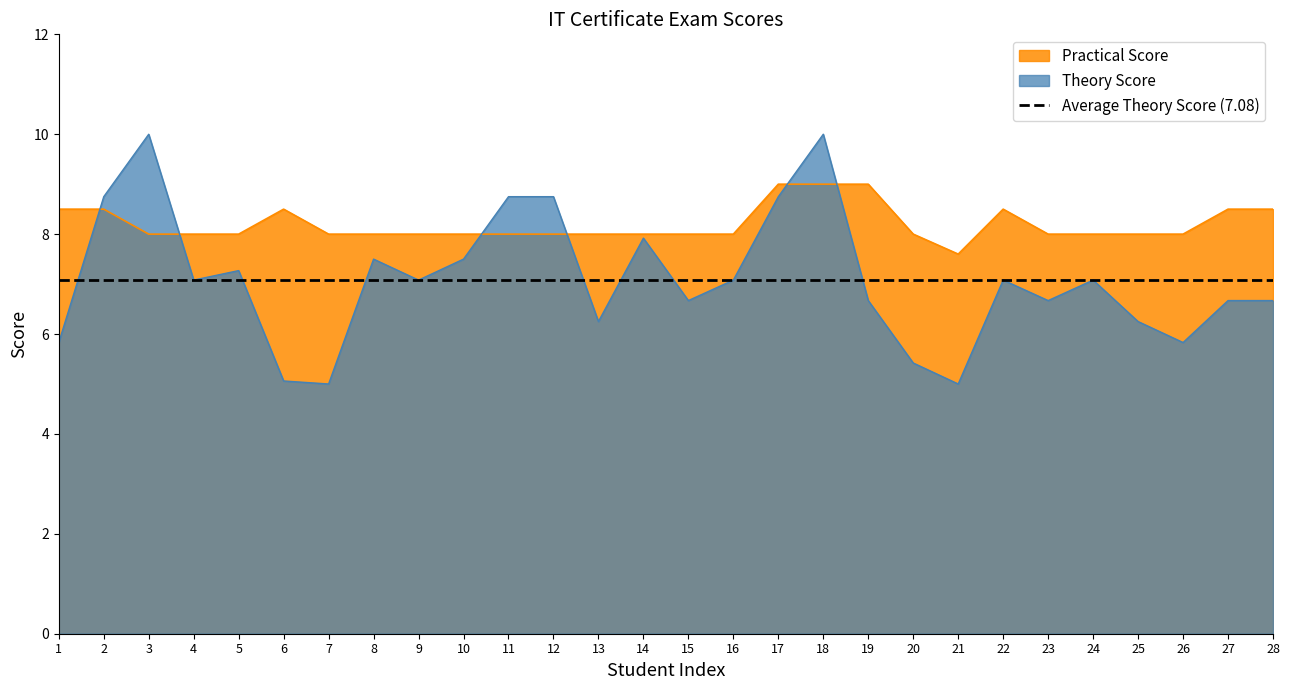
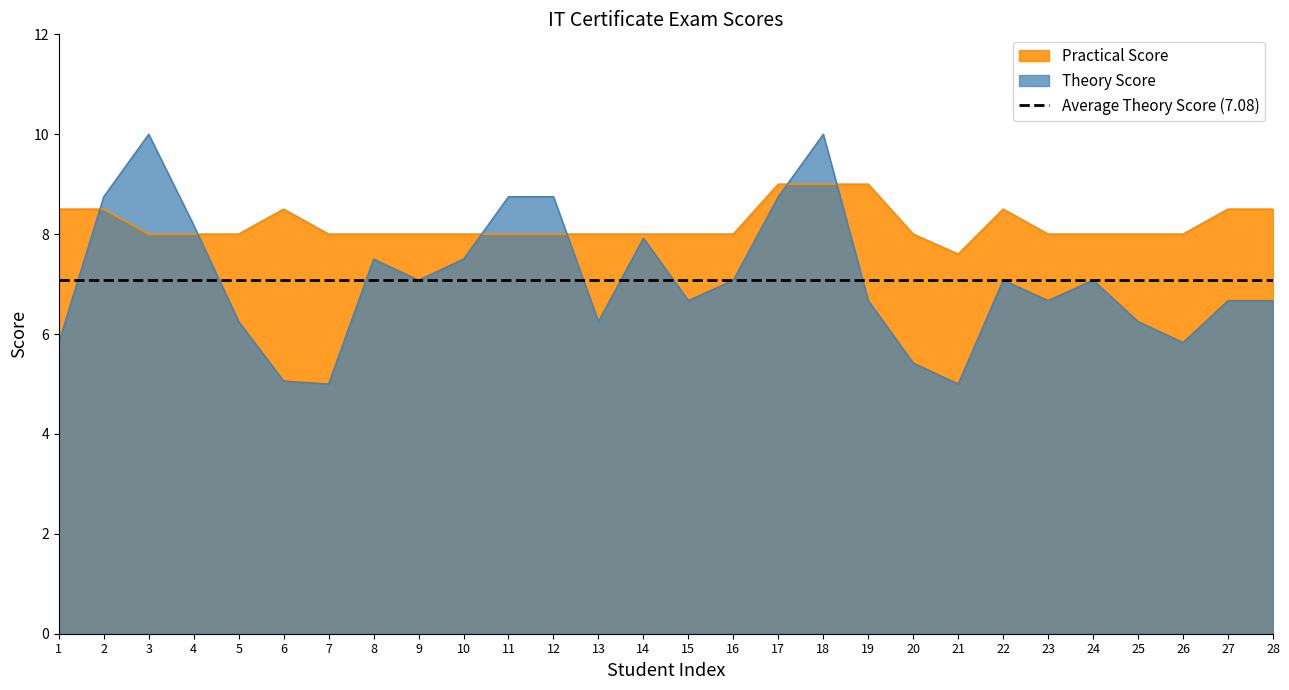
Theory Score, 4: 7.1 -> 8.2
Theory Score, 5: 7.3 -> 6.3
